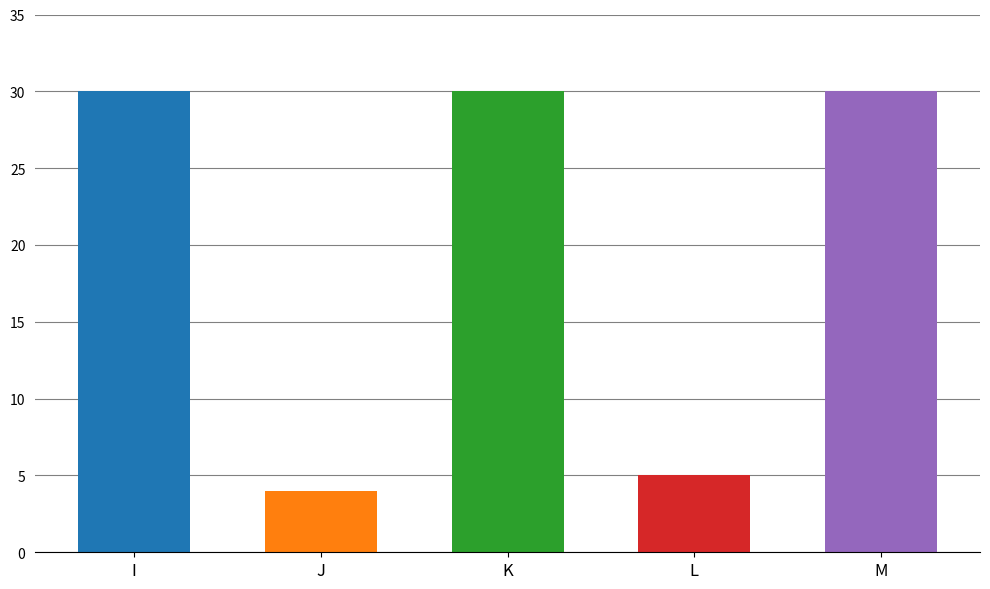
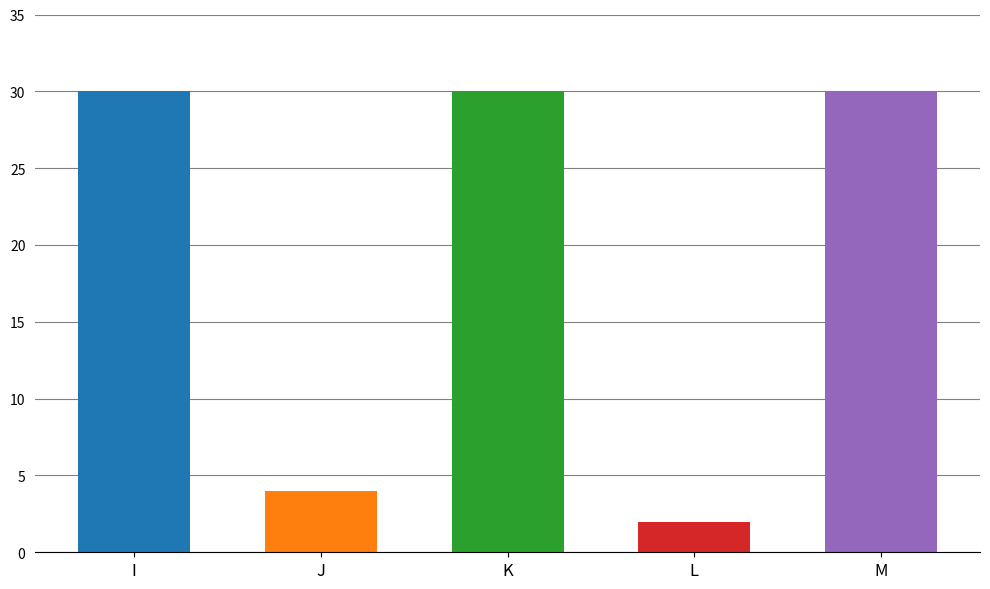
L: 5 -> 2
